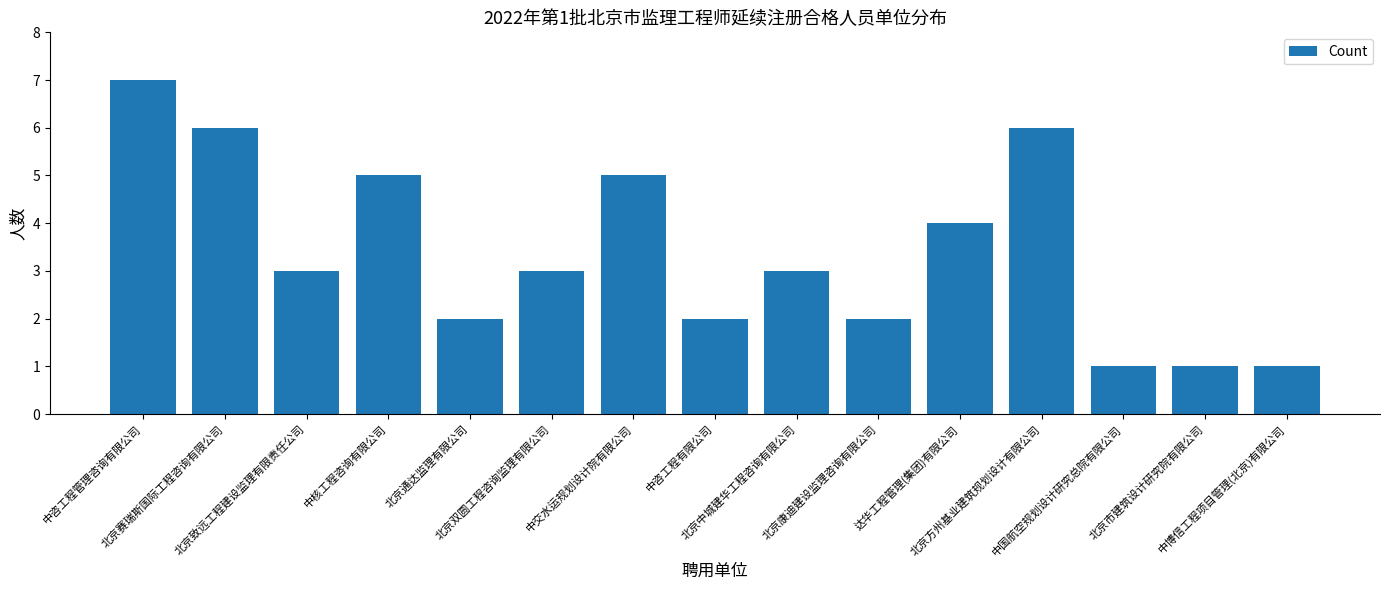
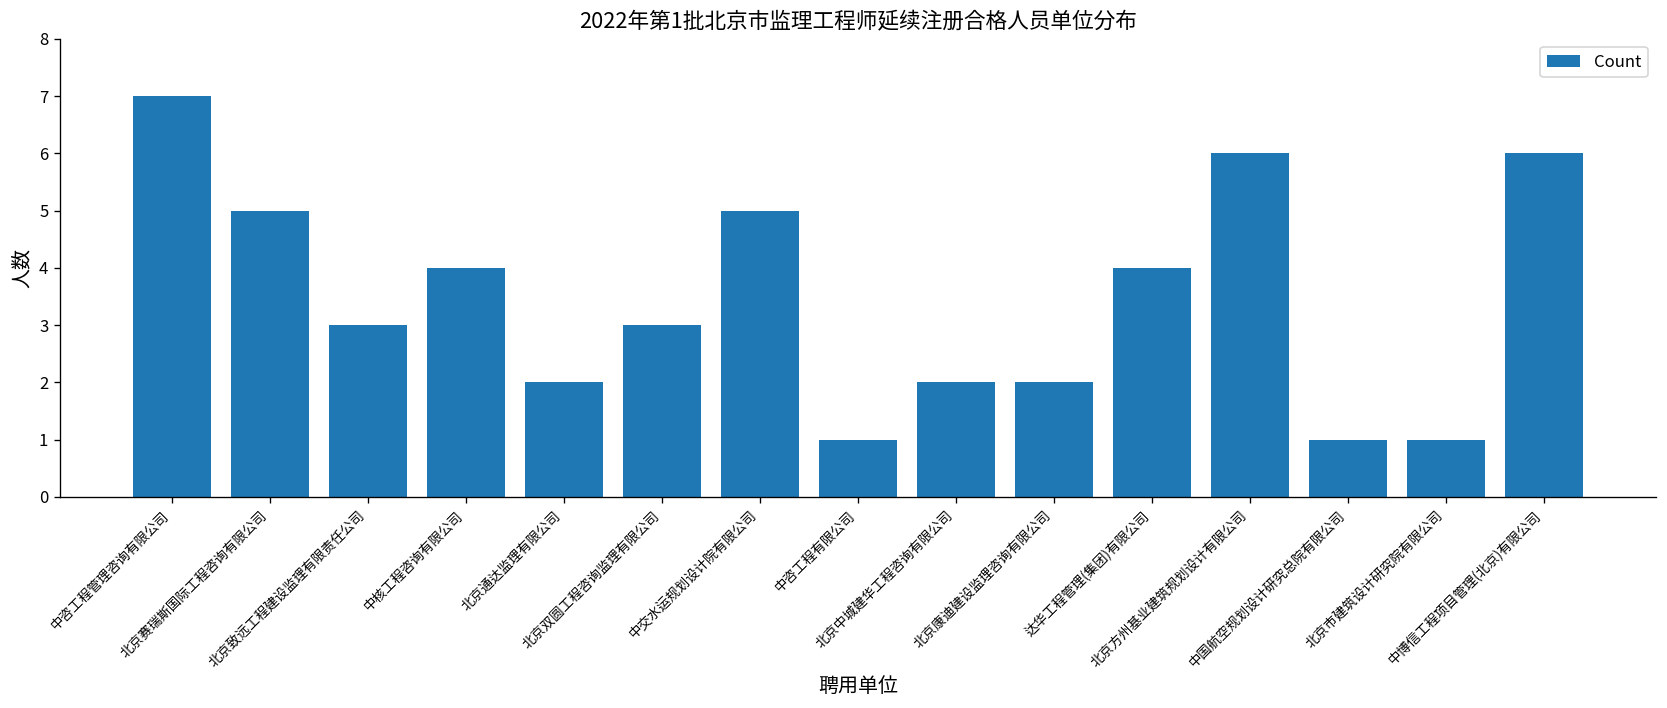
北京赛瑞斯国际工程咨询有限公司: 6 -> 5
中核工程咨询有限公司: 5 -> 4
中咨工程有限公司: 2 -> 1
北京中城建华工程咨询有限公司: 3 -> 2
中博信工程项目管理(北京)有限公司: 1 -> 6
